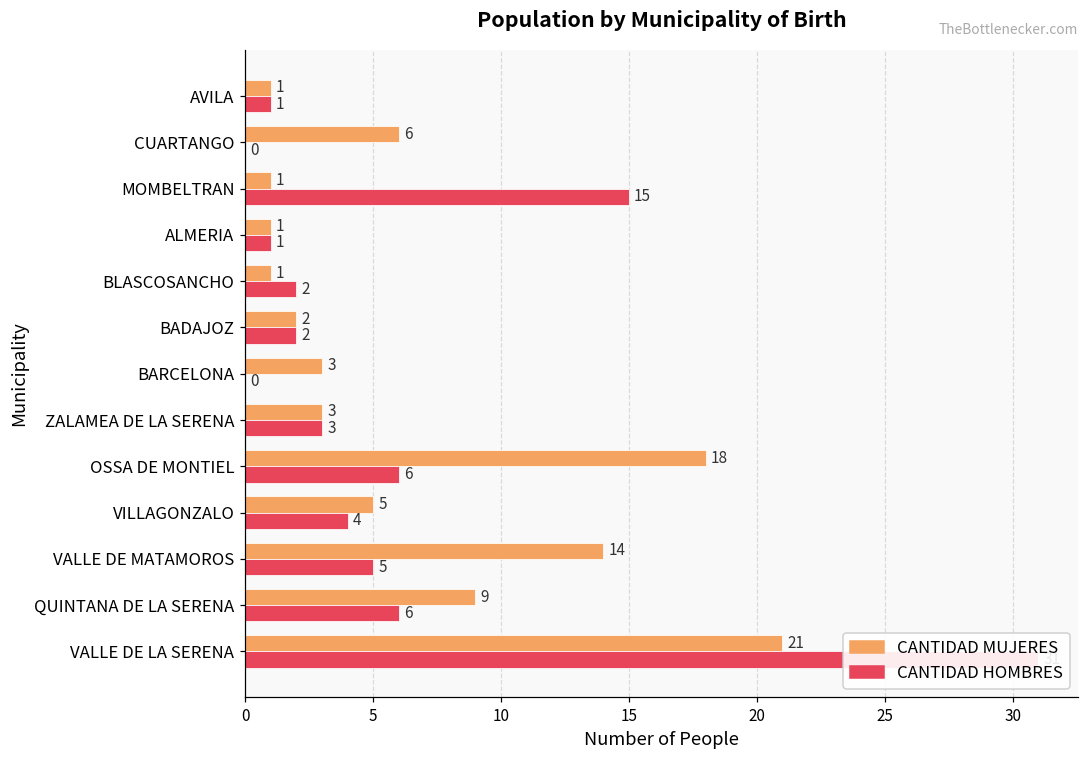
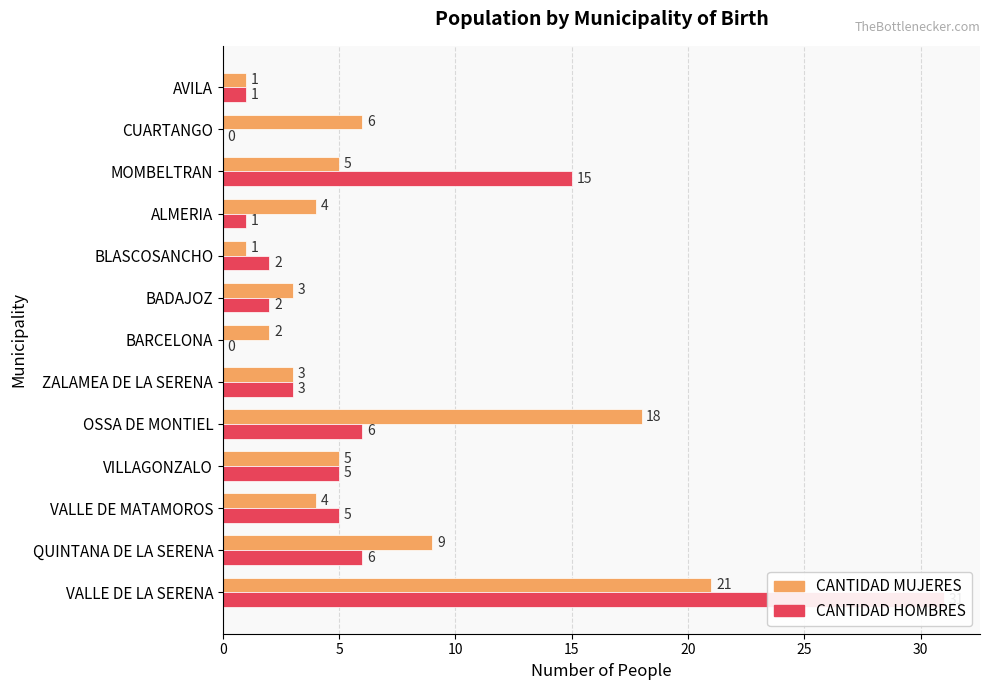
CANTIDAD MUJERES, MOMBELTRAN: 1 -> 5
CANTIDAD MUJERES, ALMERIA: 1 -> 4
CANTIDAD MUJERES, BADAJOZ: 2 -> 3
CANTIDAD MUJERES, BARCELONA: 3 -> 2
CANTIDAD HOMBRES, VILLAGONZALO: 4 -> 5
CANTIDAD MUJERES, VALLE DE MATAMOROS: 14 -> 4
